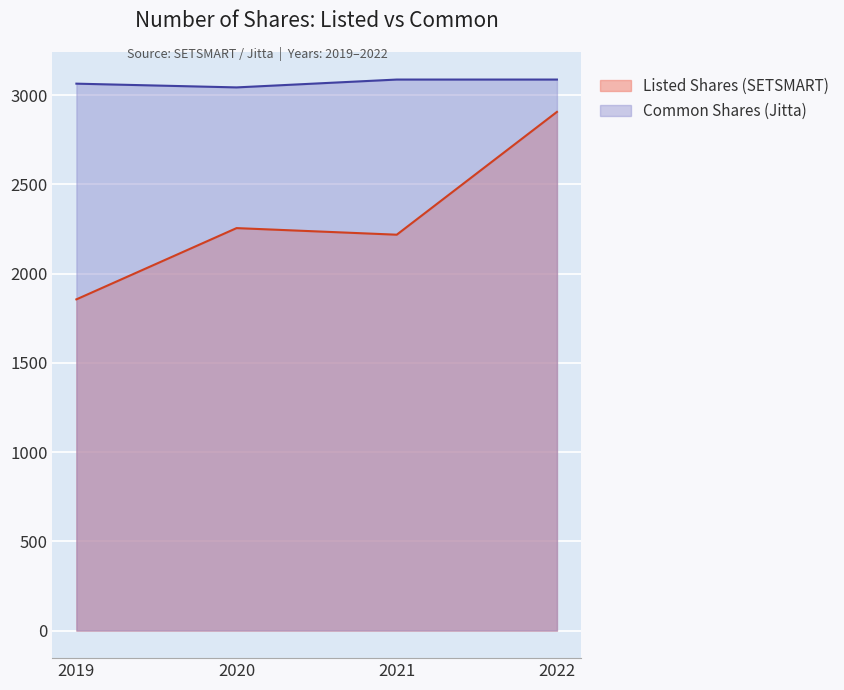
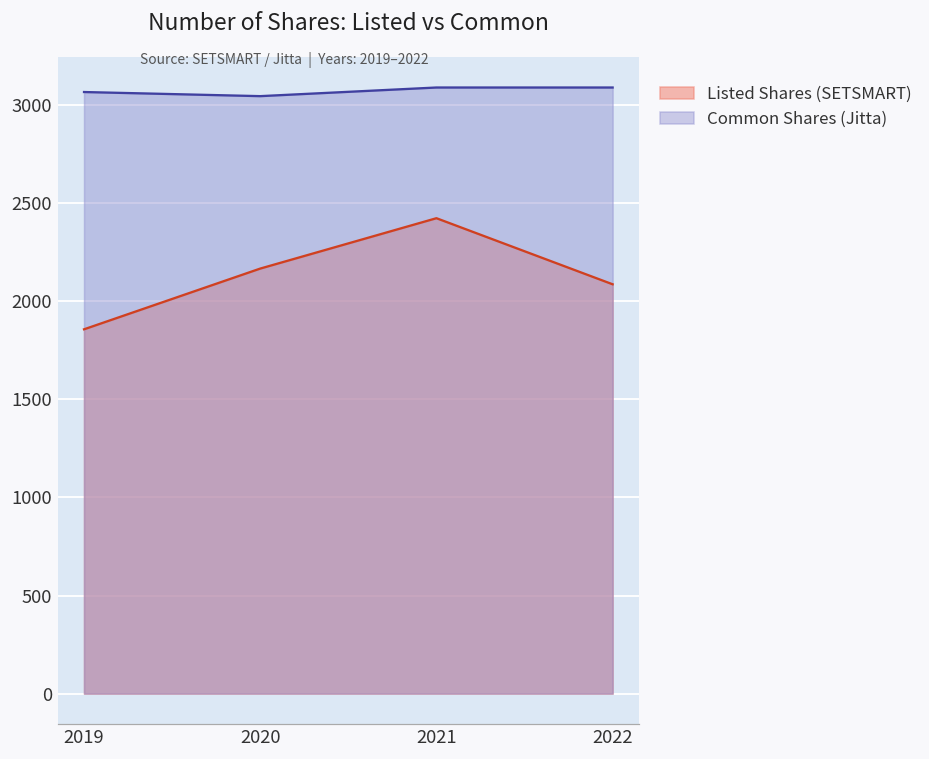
Listed Shares (SETSMART), 2020: 2260 -> 2170
Listed Shares (SETSMART), 2021: 2220 -> 2420
Listed Shares (SETSMART), 2022: 2910 -> 2090
